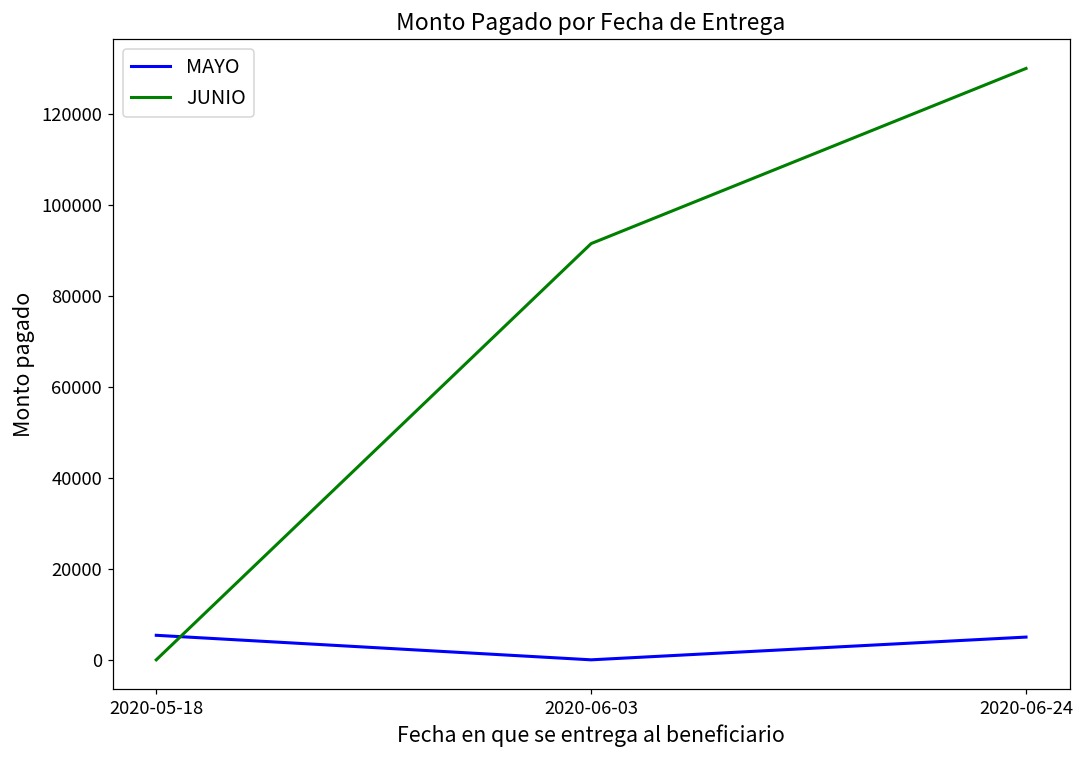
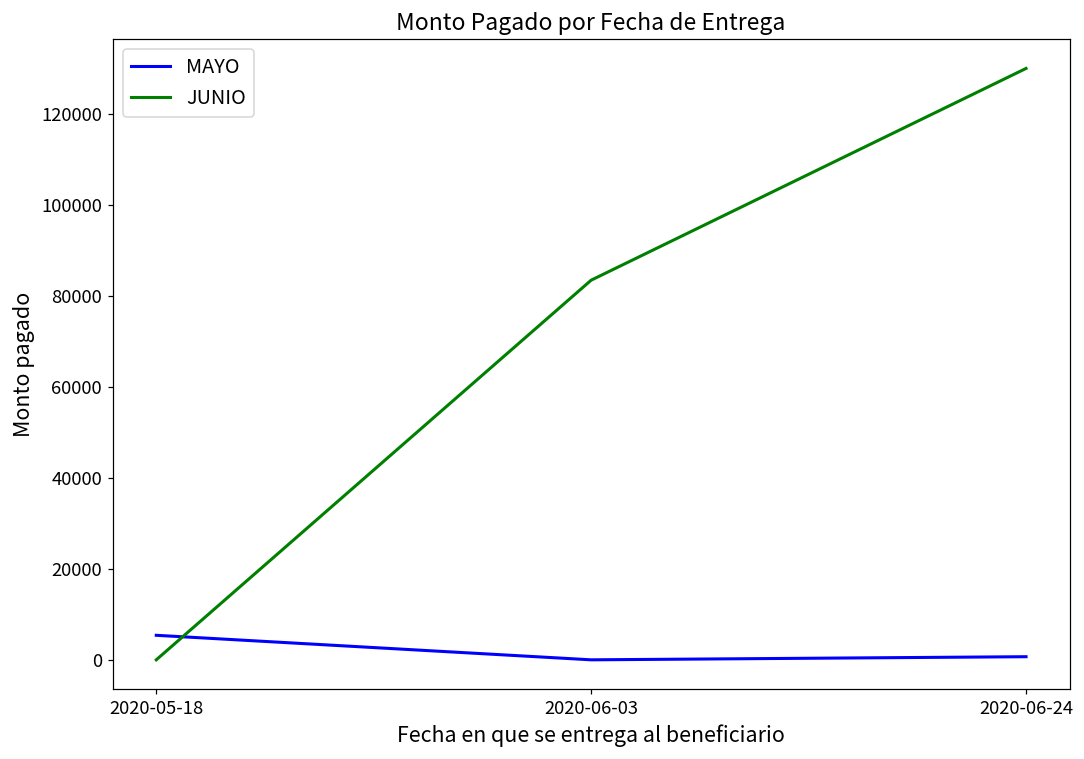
JUNIO, 2020-06-03: 92000 -> 83000
MAYO, 2020-06-24: 5000 -> 1000
